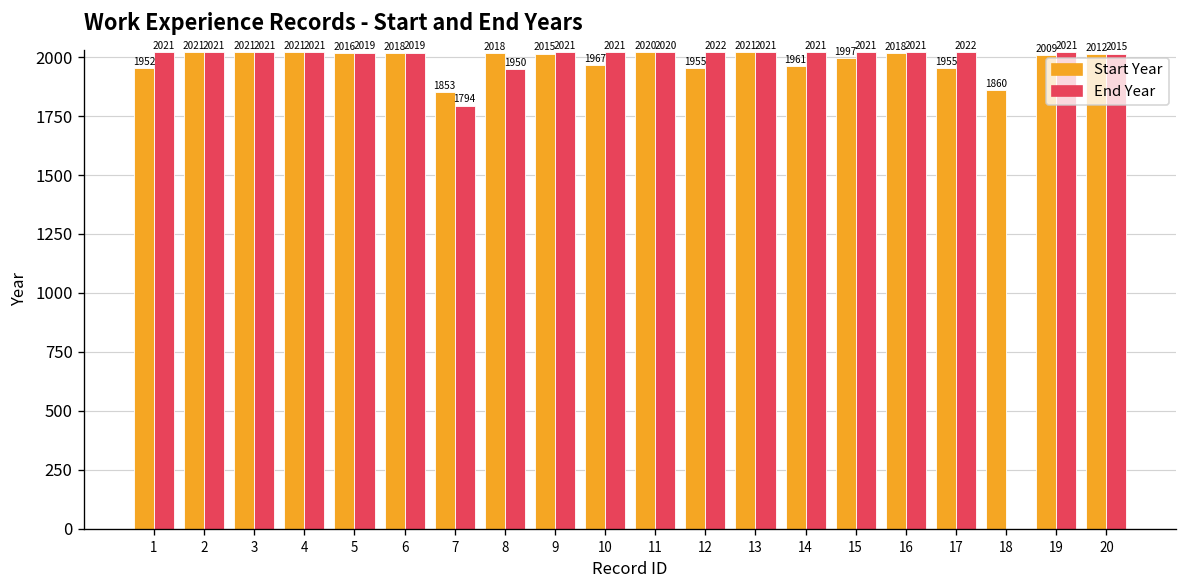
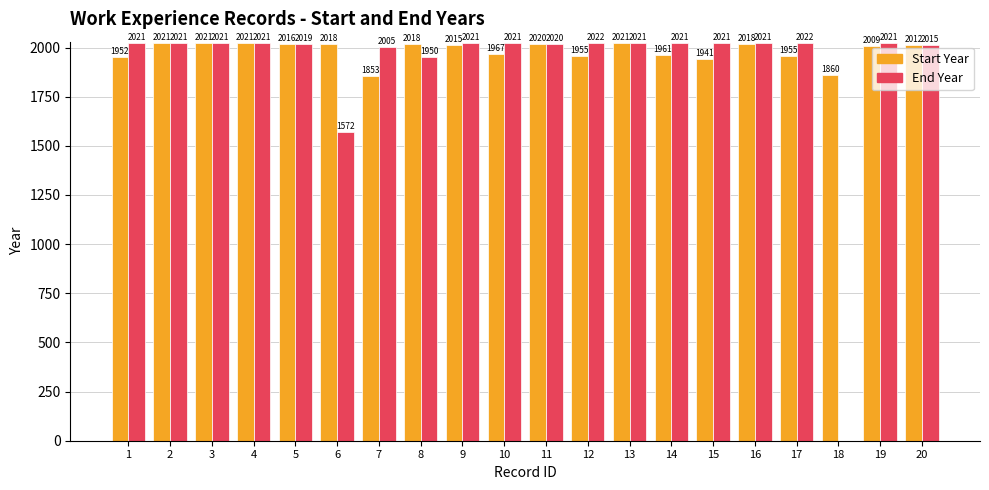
End Year, 6: 2019 -> 1572
End Year, 7: 1794 -> 2005
Start Year, 15: 1997 -> 1941
